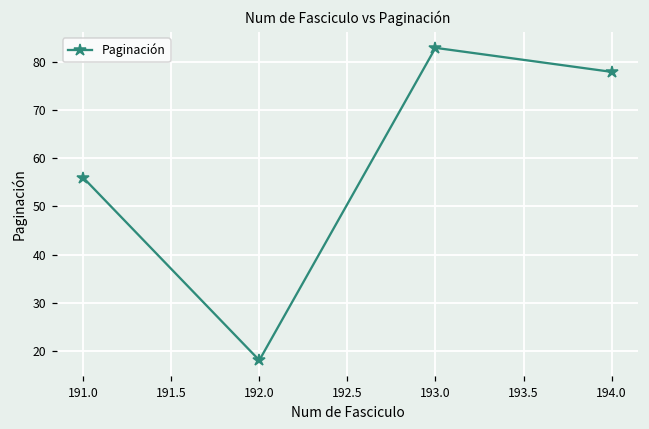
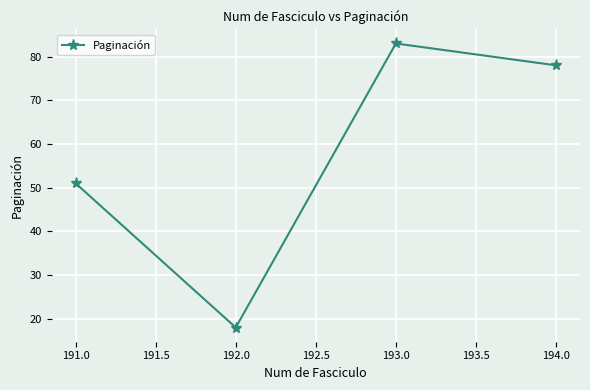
191.0: 56 -> 51
